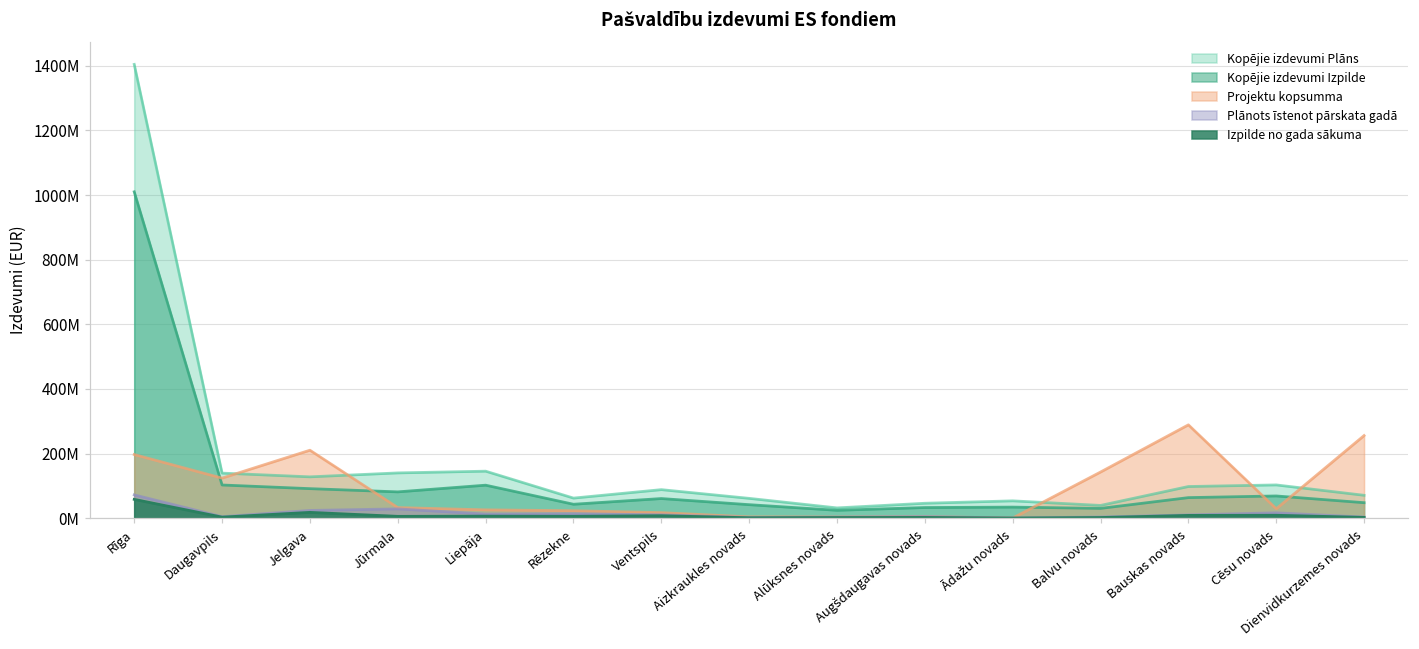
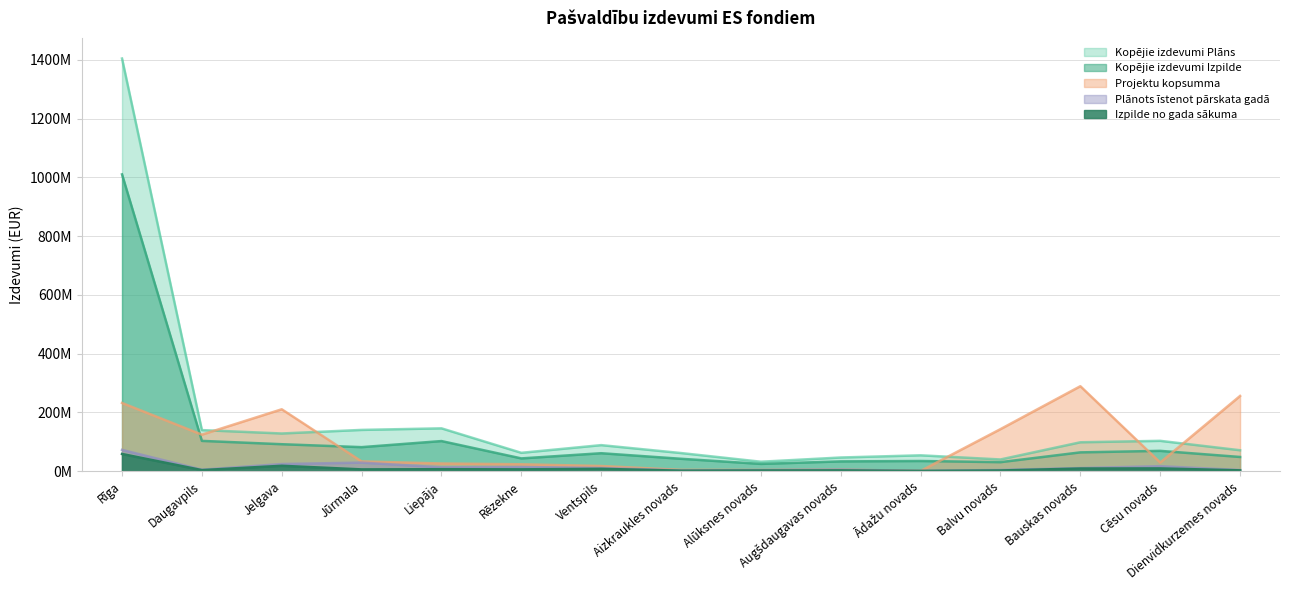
Projektu kopsumma, Rīga: 200000000 -> 230000000
